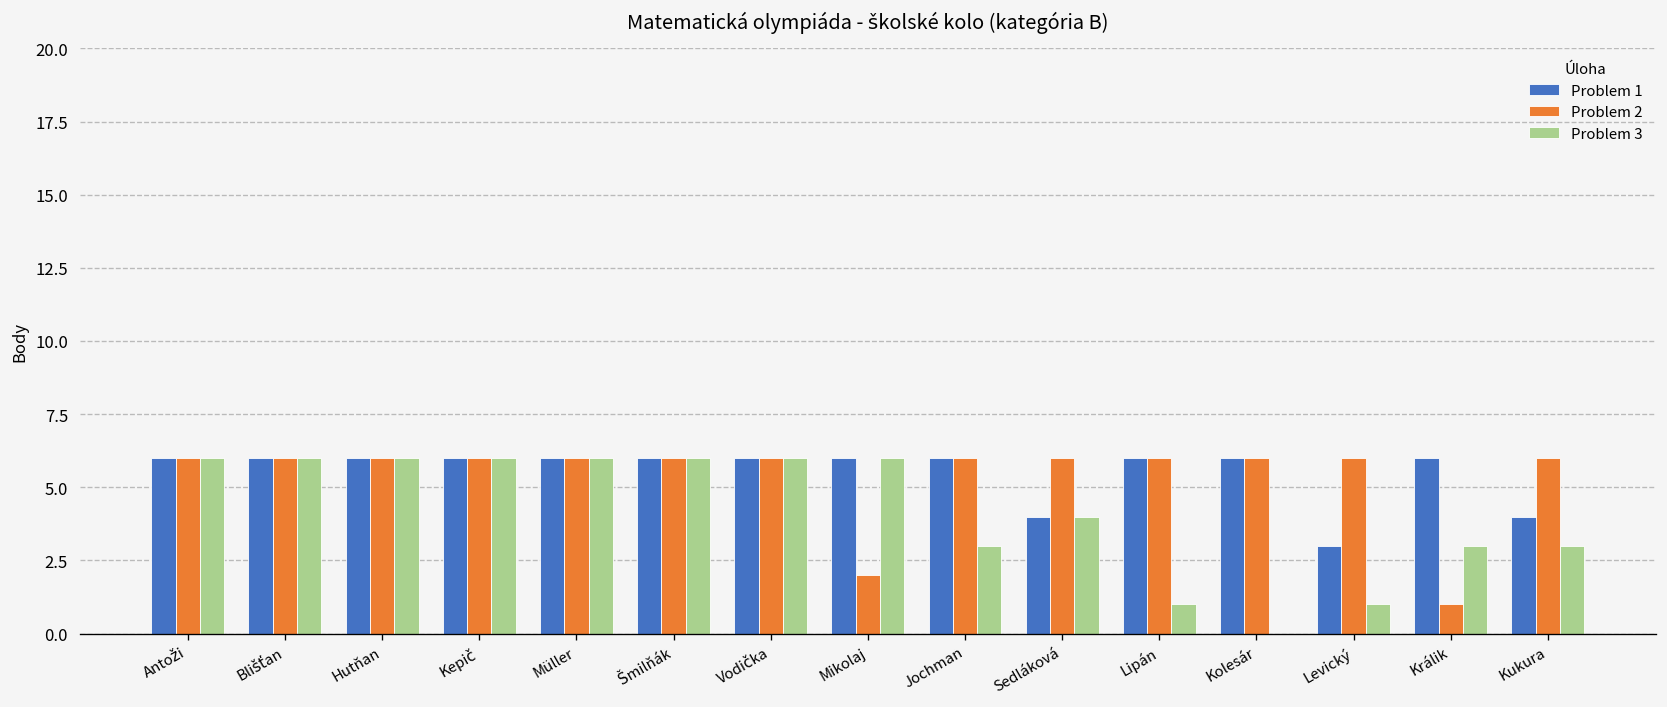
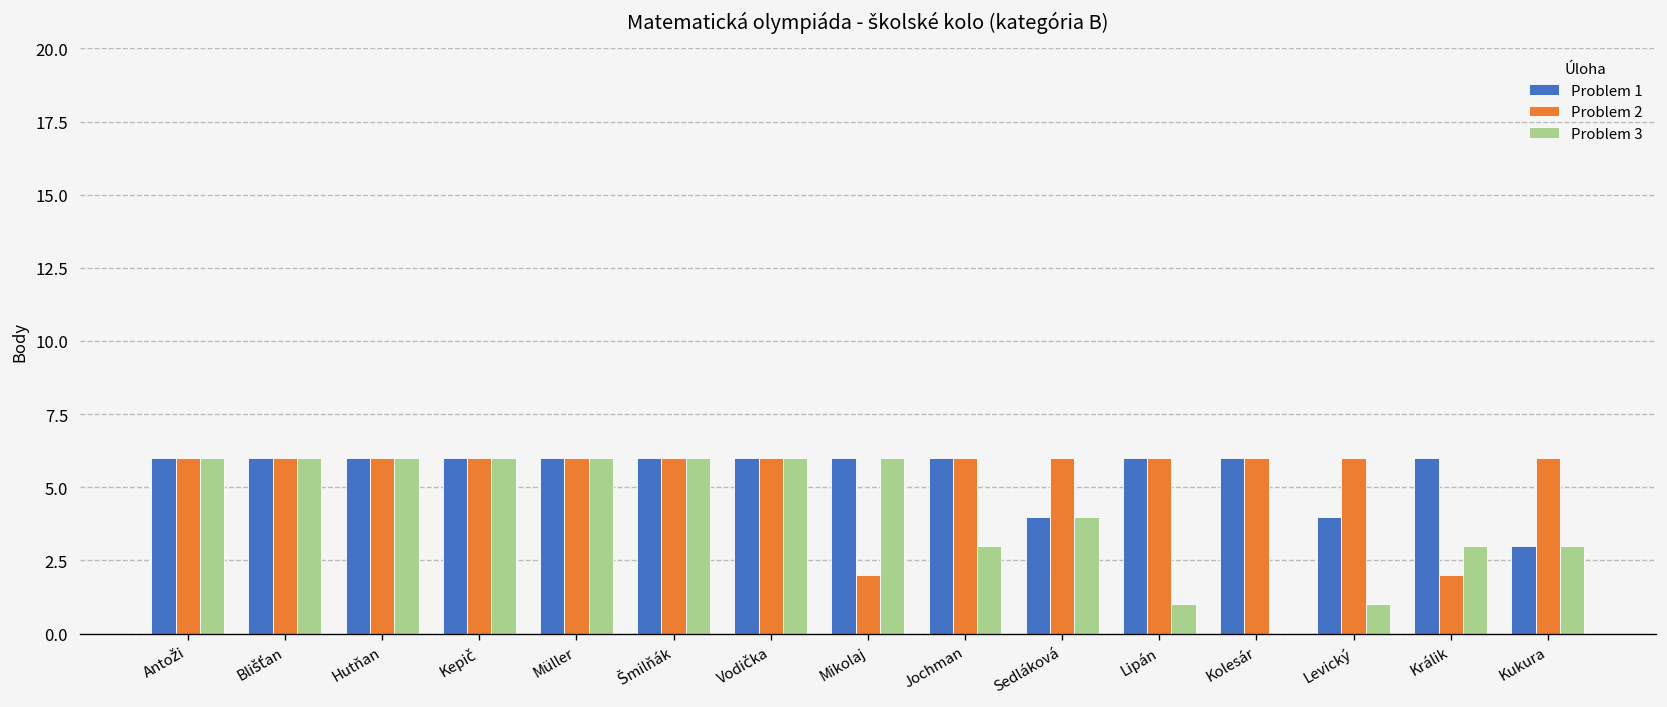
Problem 1, Levický: 3 -> 4
Problem 2, Králik: 1 -> 2
Problem 1, Kukura: 4 -> 3
